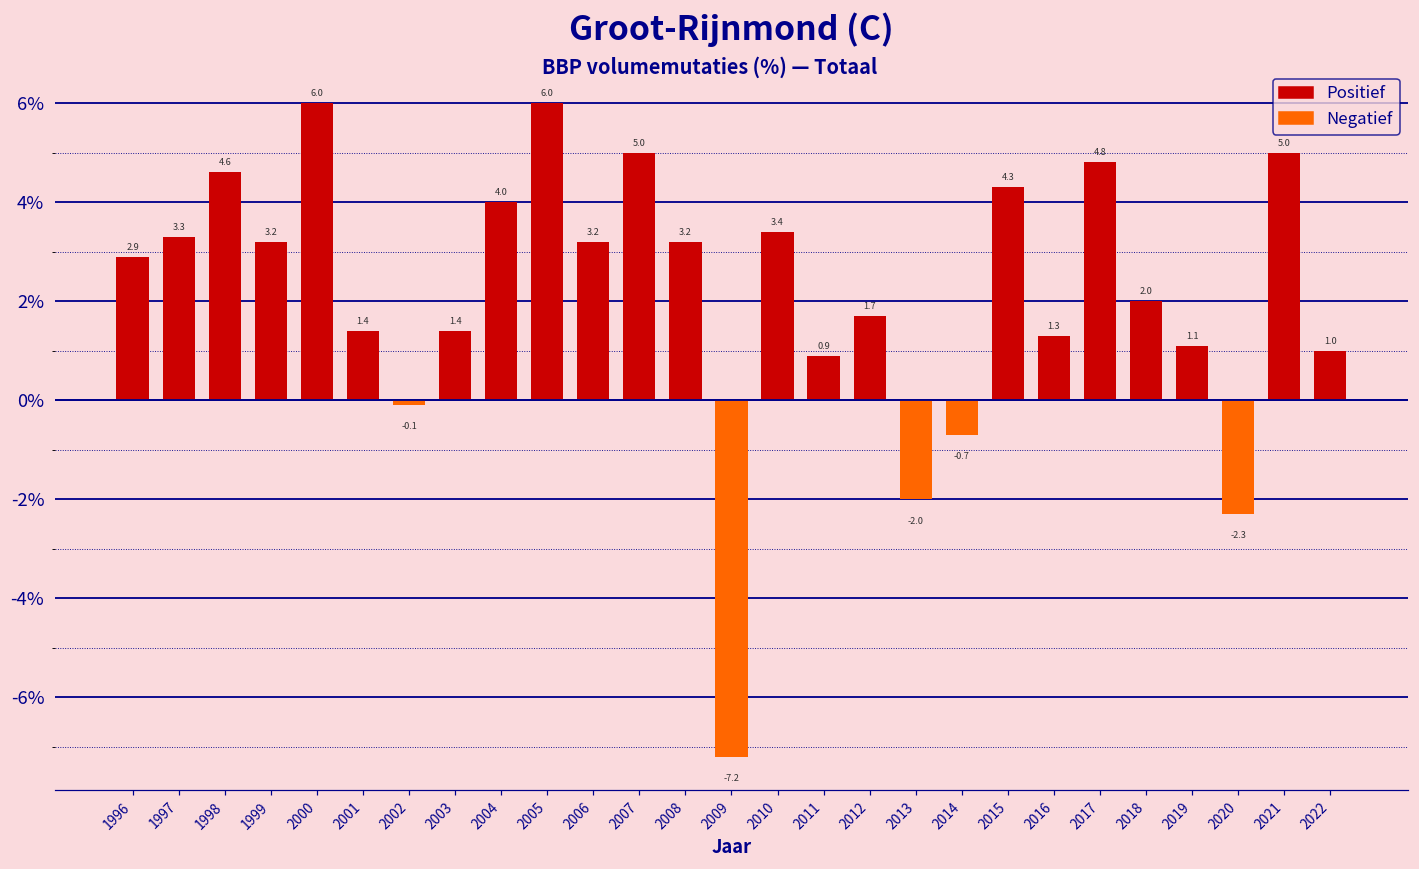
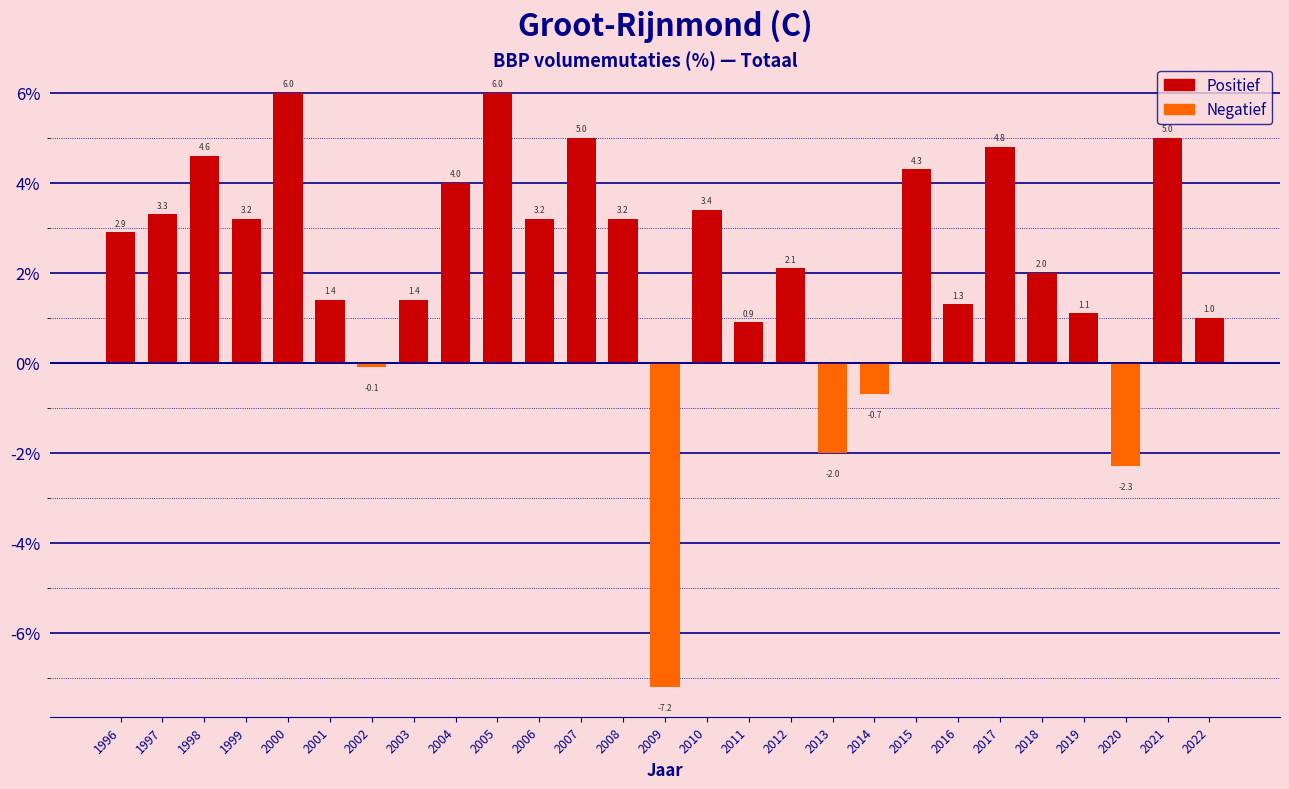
2012: 1.7 -> 2.1
